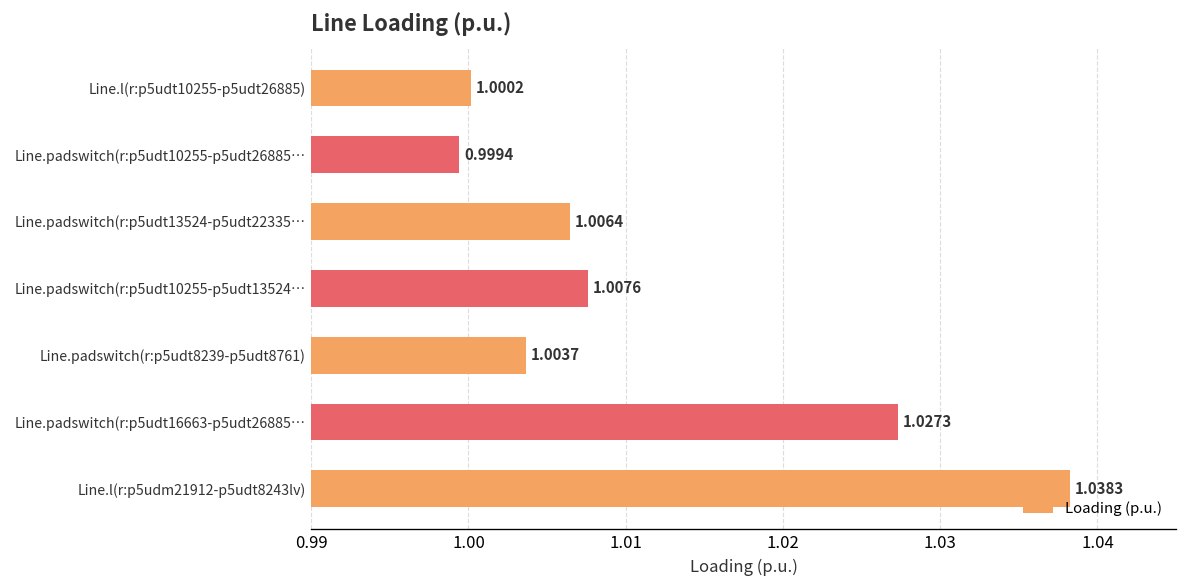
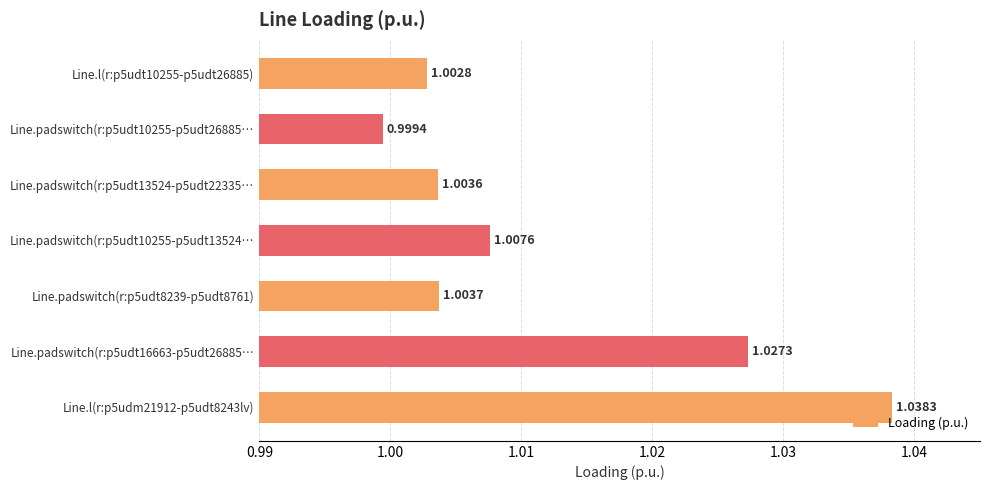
Line.l(r:p5udt10255-p5udt26885): 1.0002 -> 1.0028
Line.padswitch(r:p5udt13524-p5udt22335…: 1.0064 -> 1.0036
